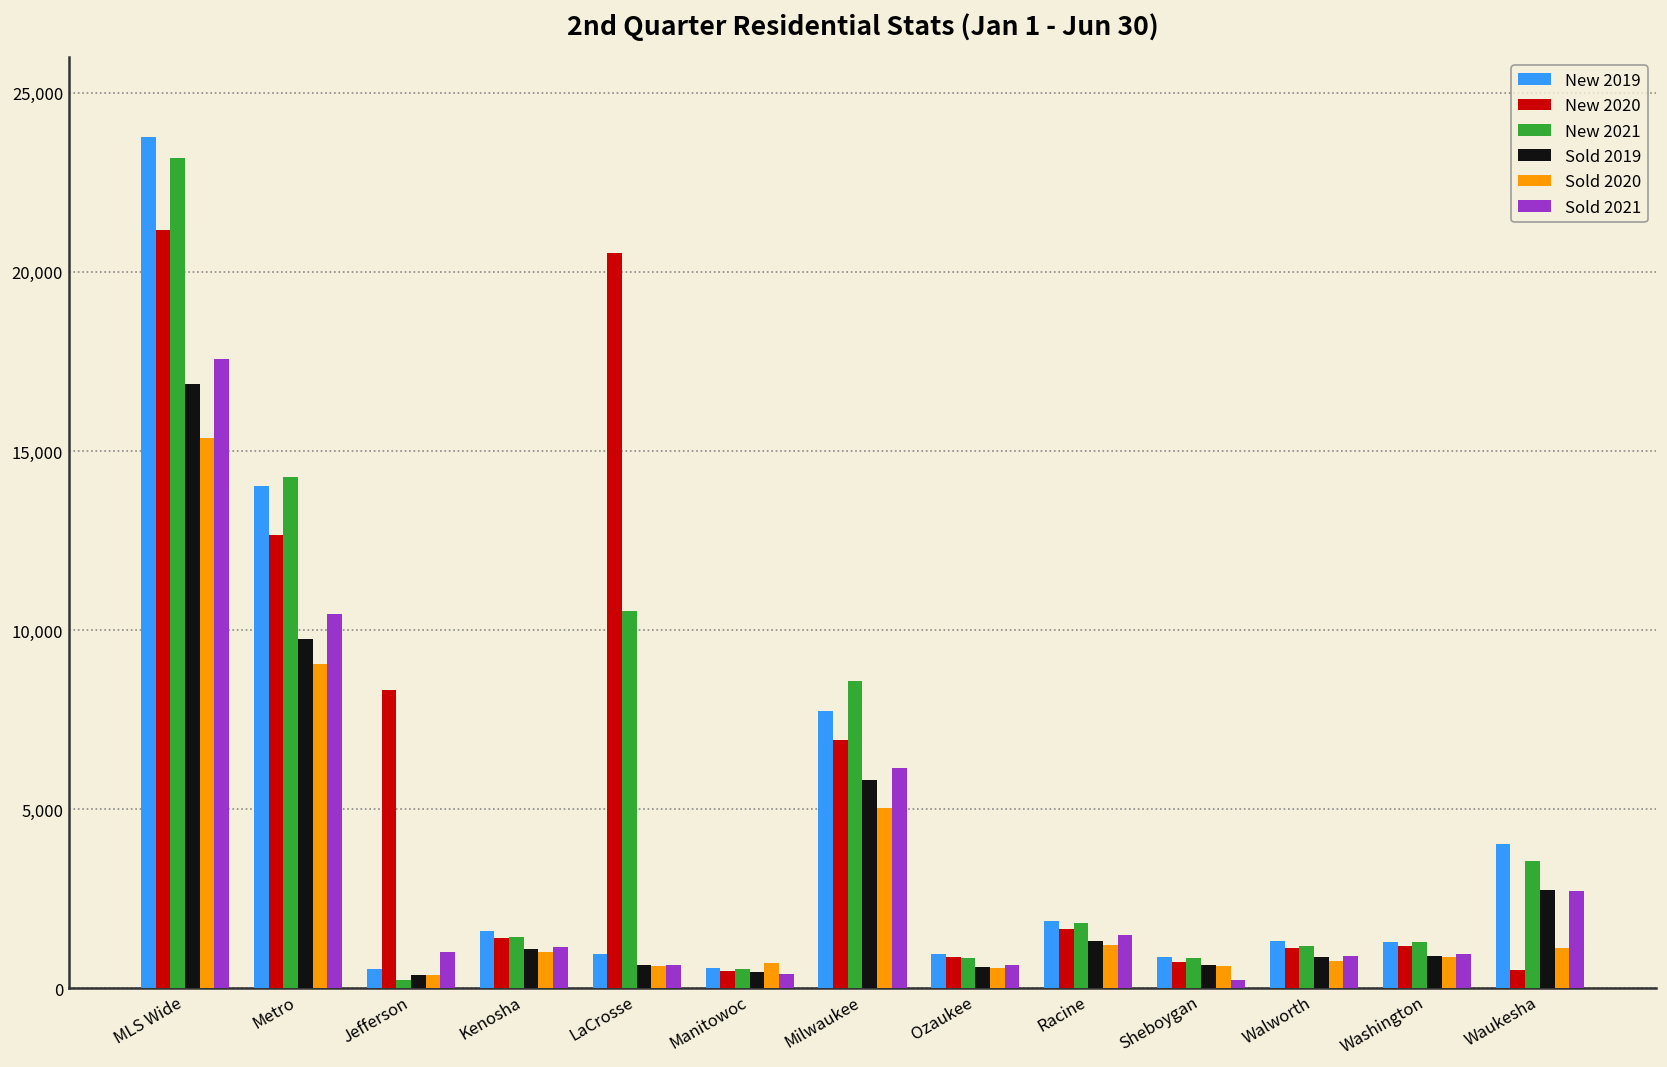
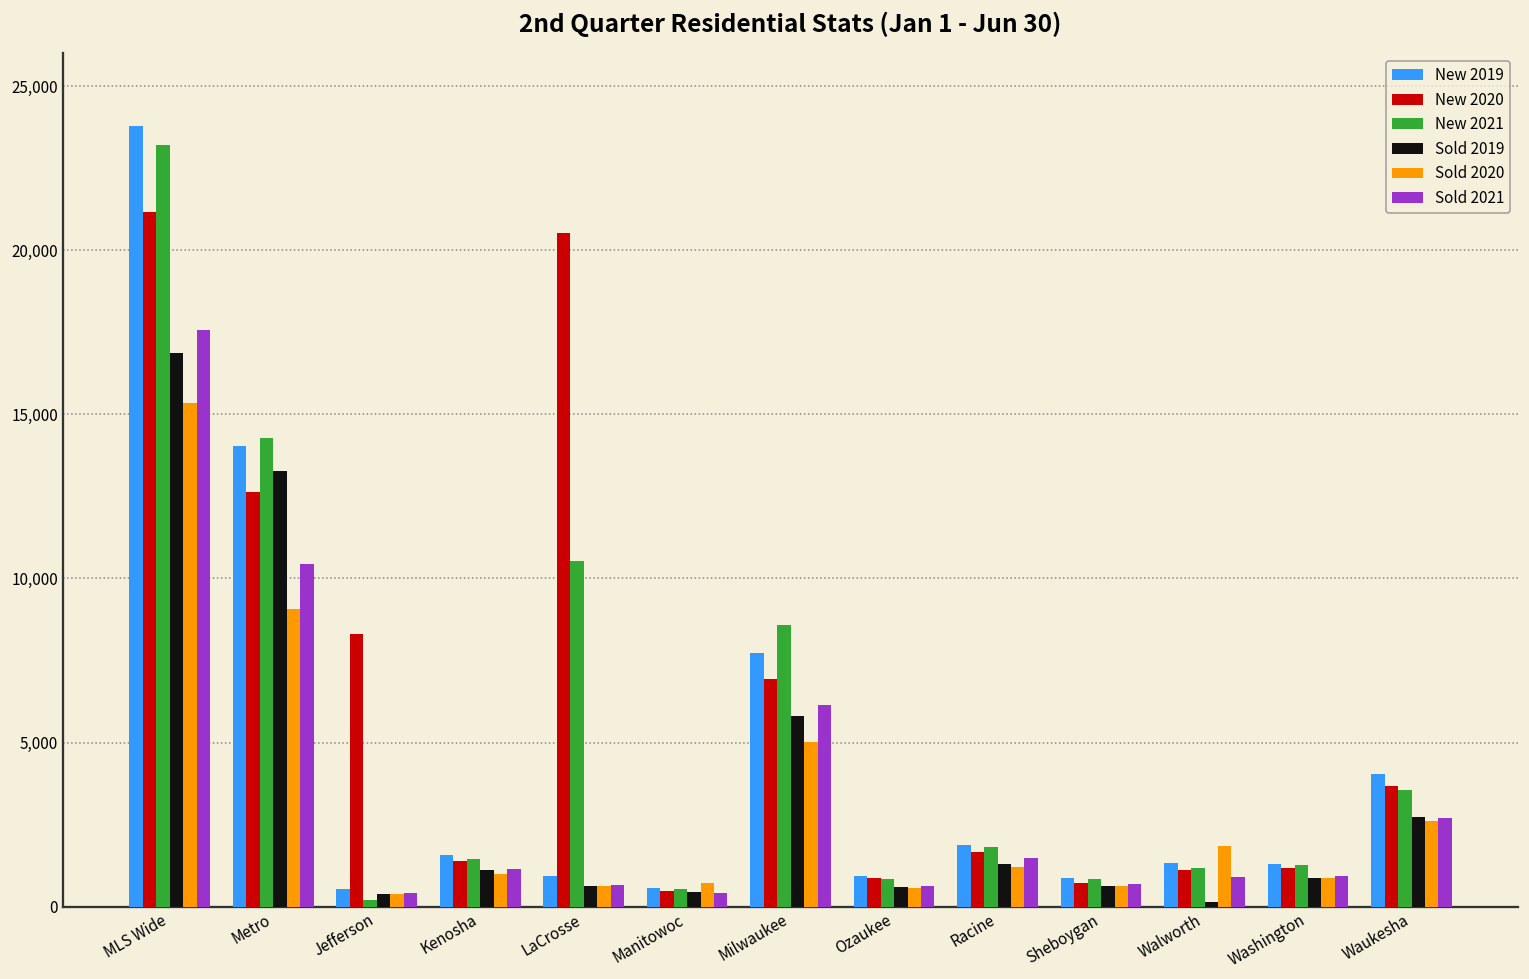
Sold 2019, Metro: 9,700 -> 13,300
Sold 2021, Jefferson: 1,000 -> 400
Sold 2021, Sheboygan: 200 -> 700
Sold 2019, Walworth: 900 -> 100
Sold 2020, Walworth: 800 -> 1,800
New 2020, Waukesha: 500 -> 3,700
Sold 2020, Waukesha: 1,100 -> 2,600
